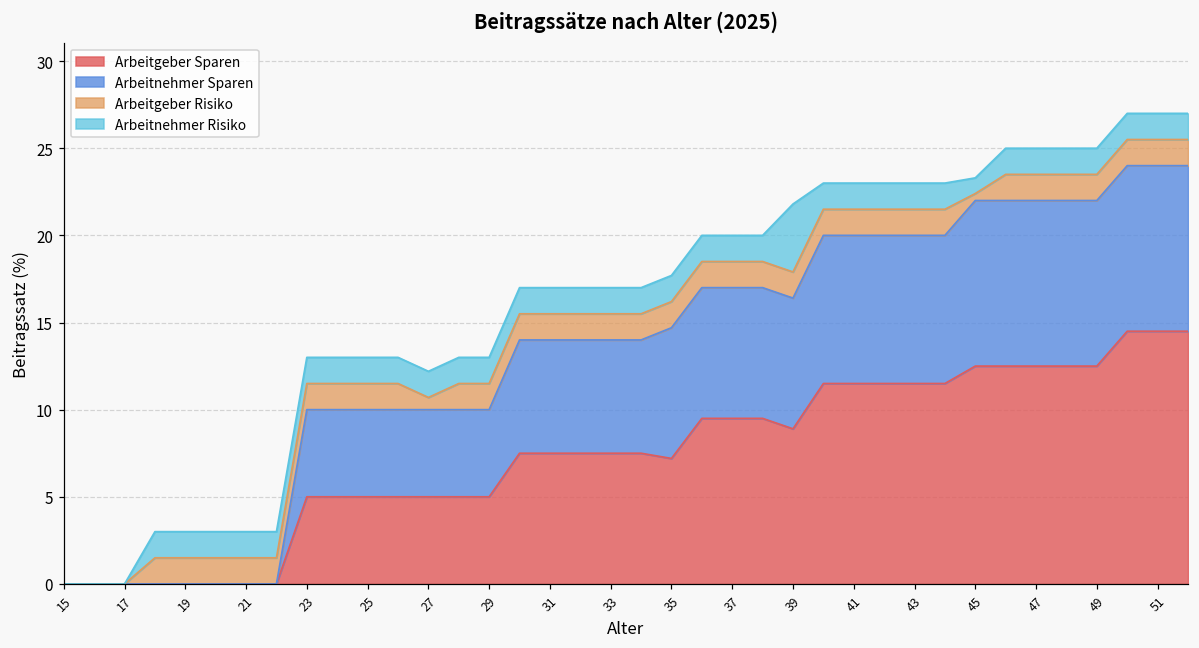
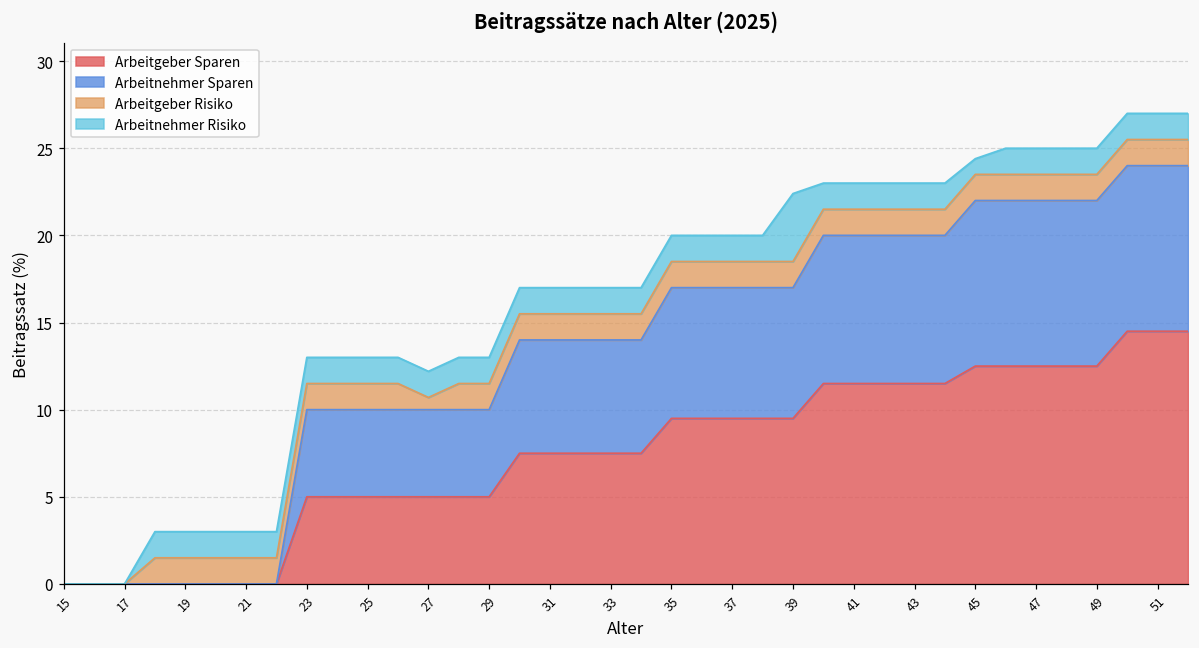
Arbeitgeber Sparen, 35: 7.2 -> 9.5
Arbeitgeber Sparen, 39: 8.9 -> 9.5
Arbeitgeber Risiko, 45: 0.4 -> 1.5
